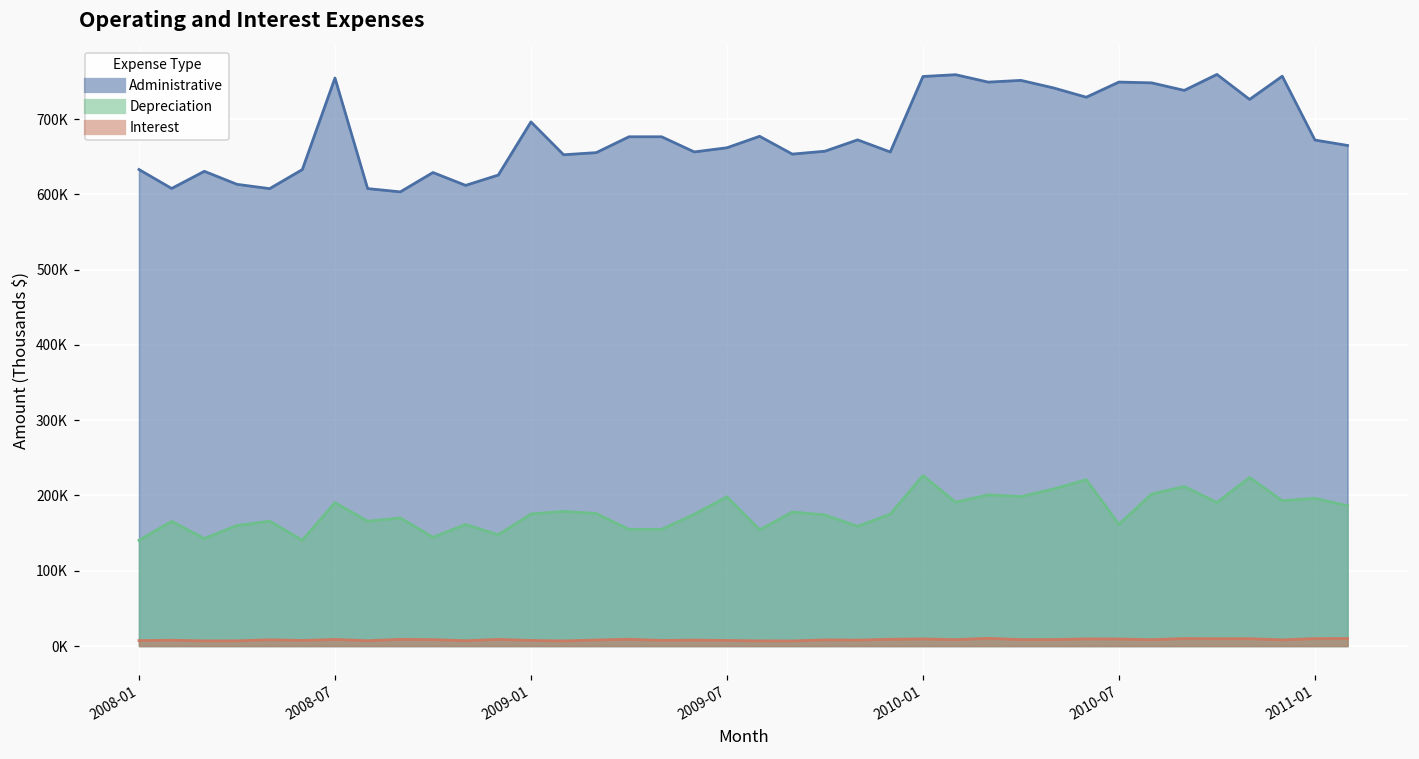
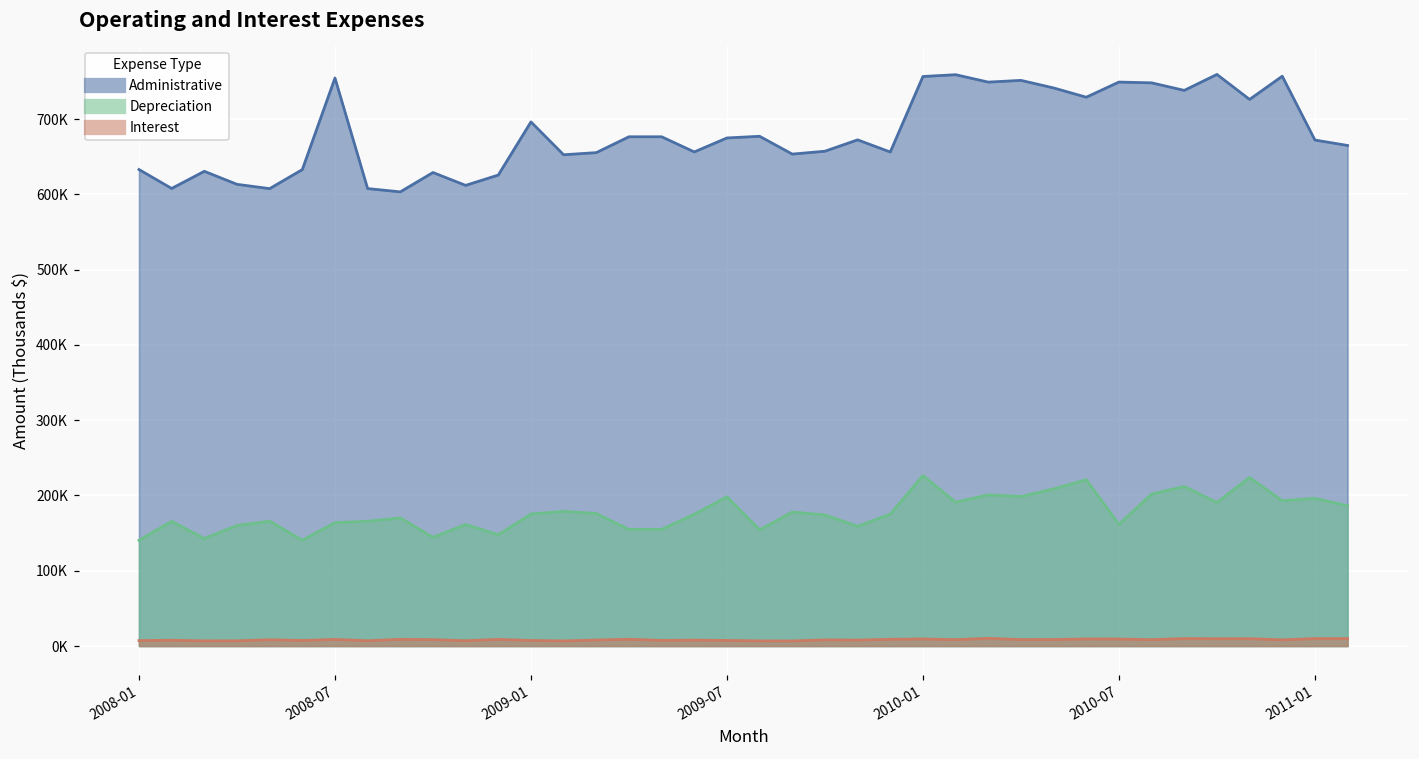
Depreciation, 2008-07: 190000 -> 160000
Administrative, 2009-07: 660000 -> 680000
